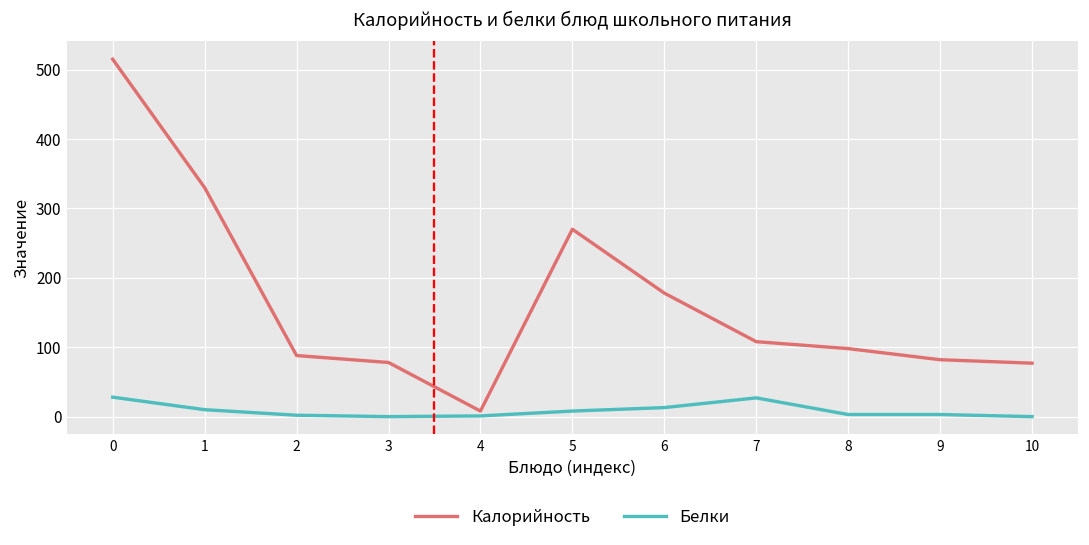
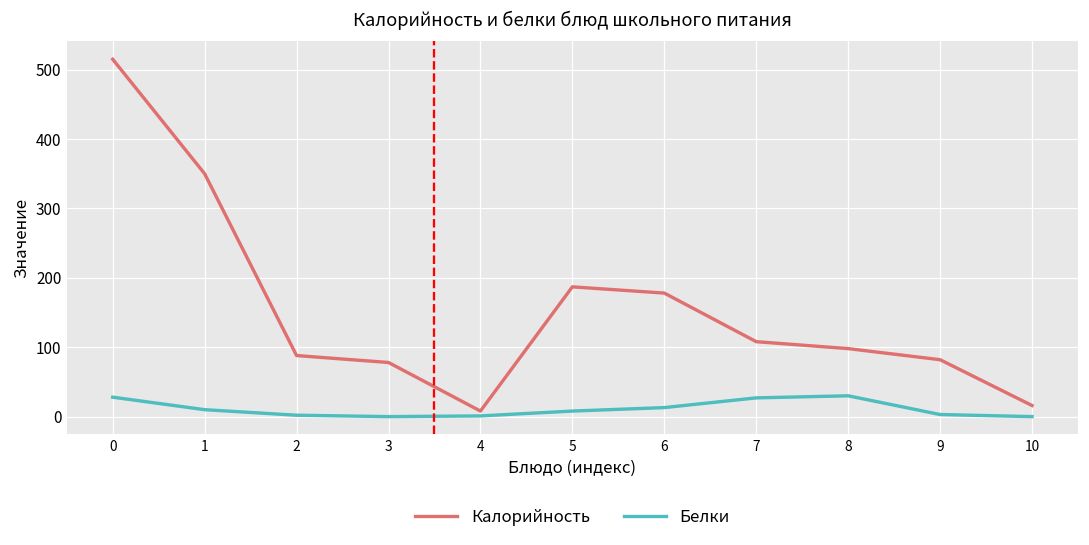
Калорийность, 1: 330 -> 350
Калорийность, 5: 270 -> 190
Белки, 8: 0 -> 30
Калорийность, 10: 80 -> 20
